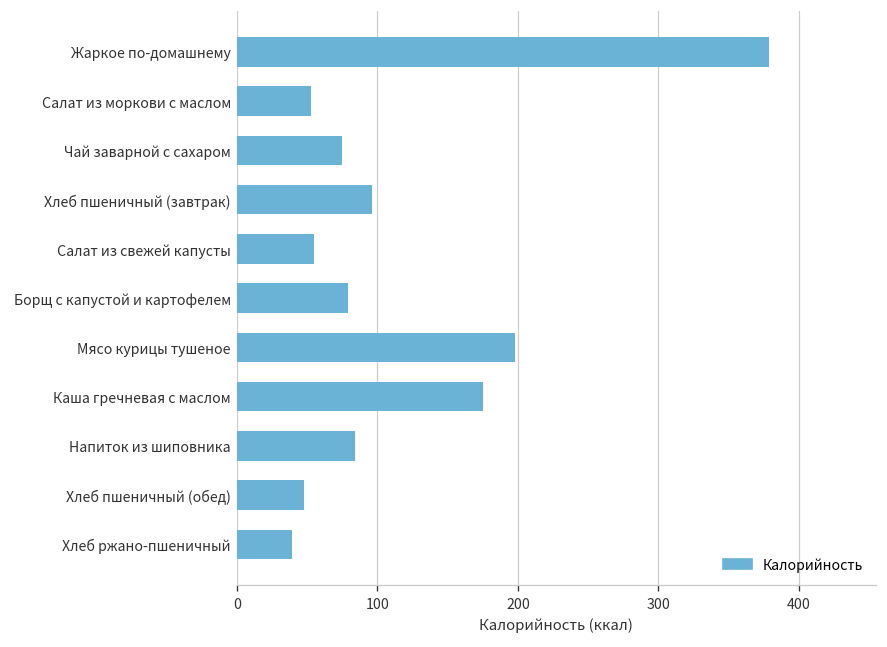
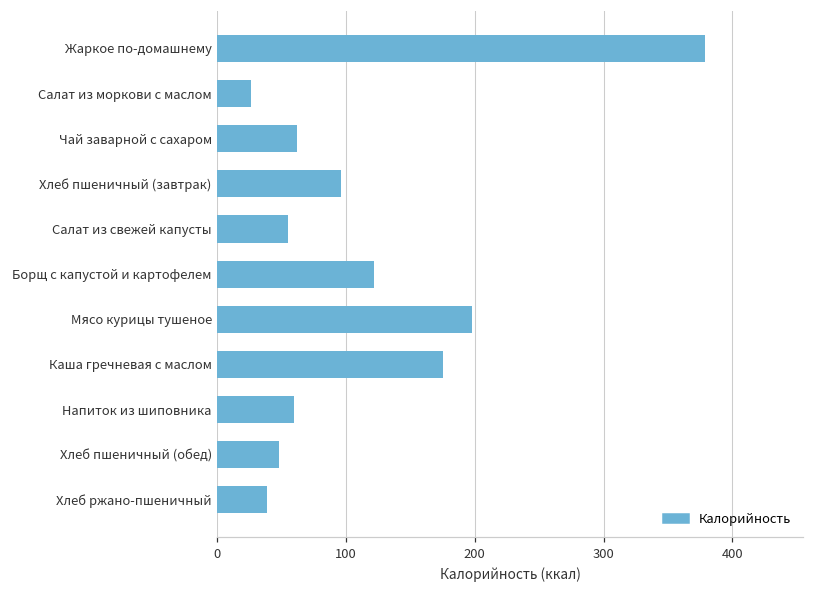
Салат из моркови с маслом: 53 -> 26
Чай заварной с сахаром: 75 -> 62
Борщ с капустой и картофелем: 79 -> 122
Напиток из шиповника: 84 -> 60
